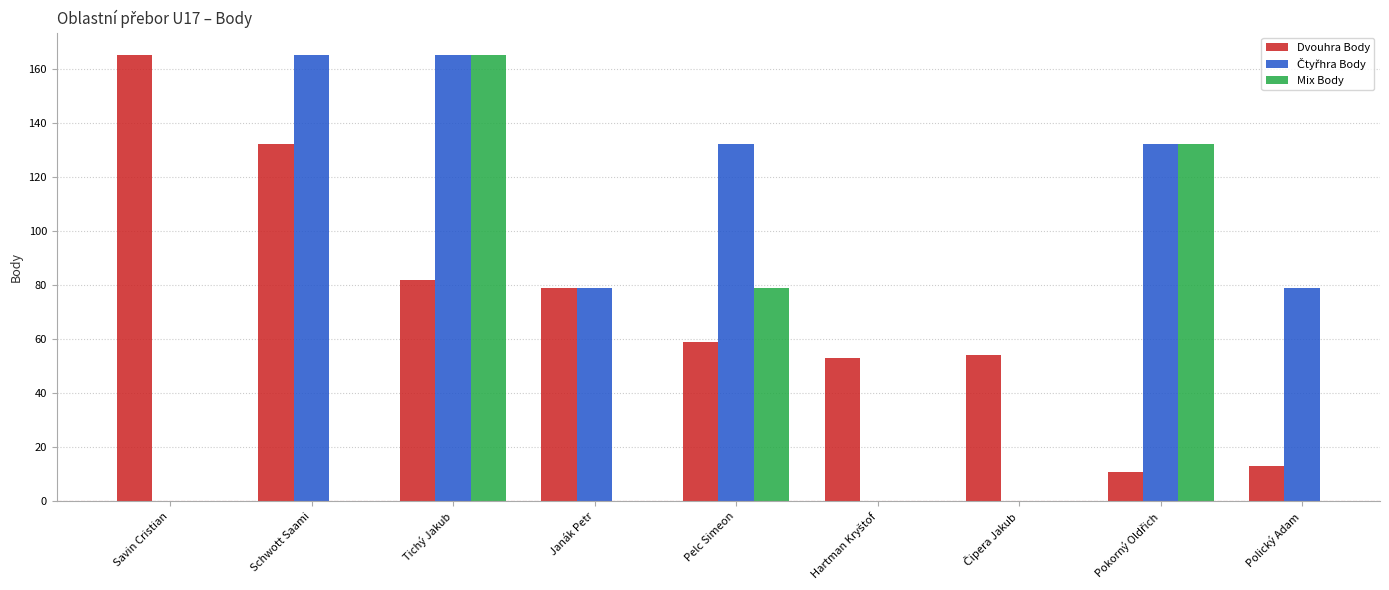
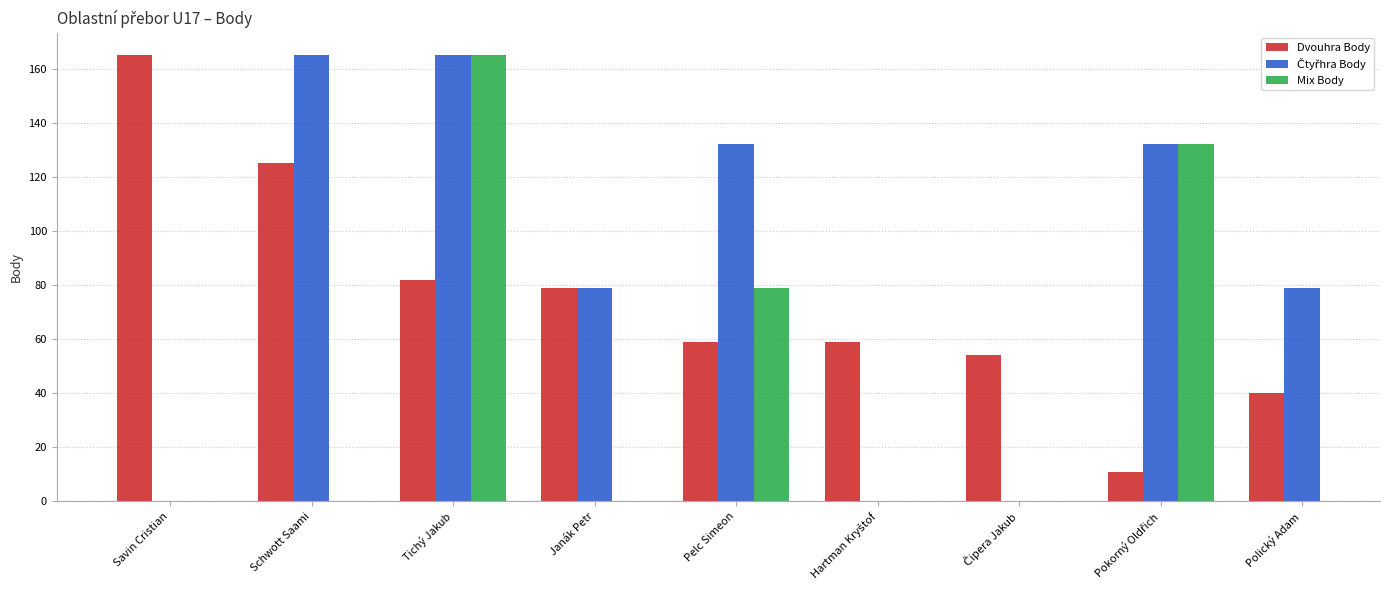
Dvouhra Body, Schwott Saami: 132 -> 125
Dvouhra Body, Hartman Kryštof: 53 -> 59
Dvouhra Body, Polický Adam: 13 -> 40
